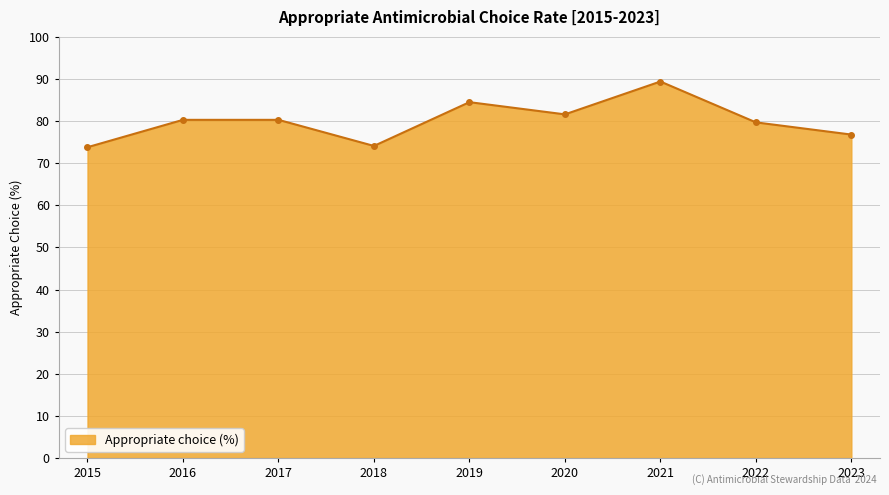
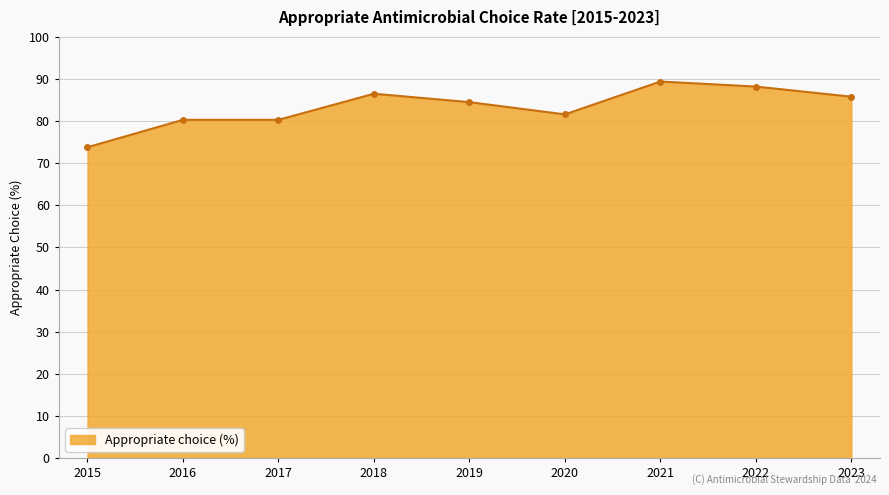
2018: 74 -> 87
2022: 80 -> 88
2023: 77 -> 86
